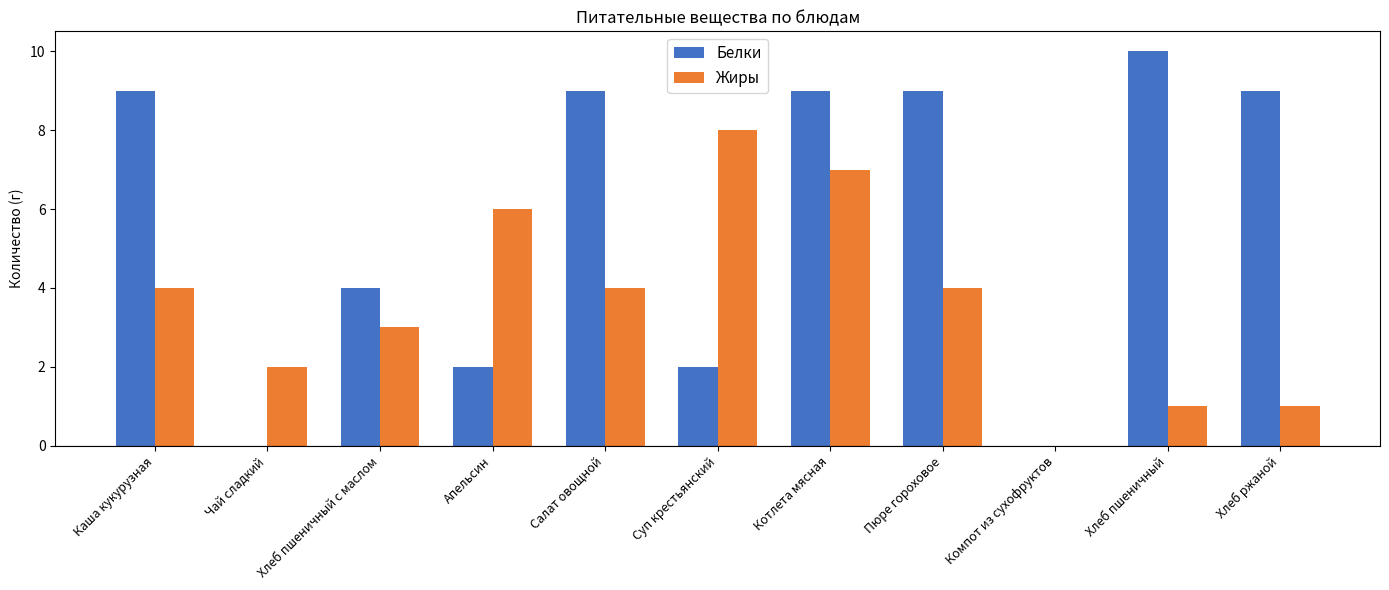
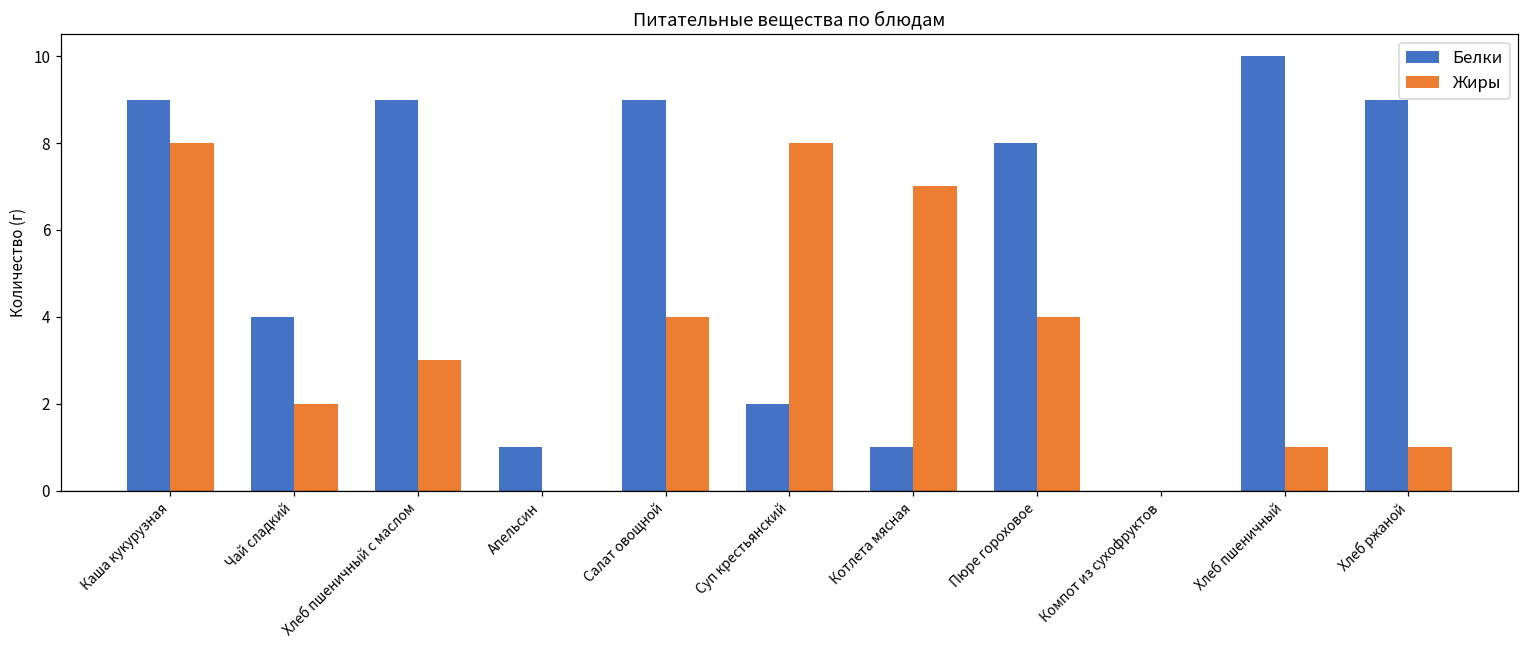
Жиры, Каша кукурузная: 4 -> 8
Белки, Чай сладкий: 0 -> 4
Белки, Хлеб пшеничный с маслом: 4 -> 9
Белки, Апельсин: 2 -> 1
Жиры, Апельсин: 6 -> 0
Белки, Котлета мясная: 9 -> 1
Белки, Пюре гороховое: 9 -> 8
